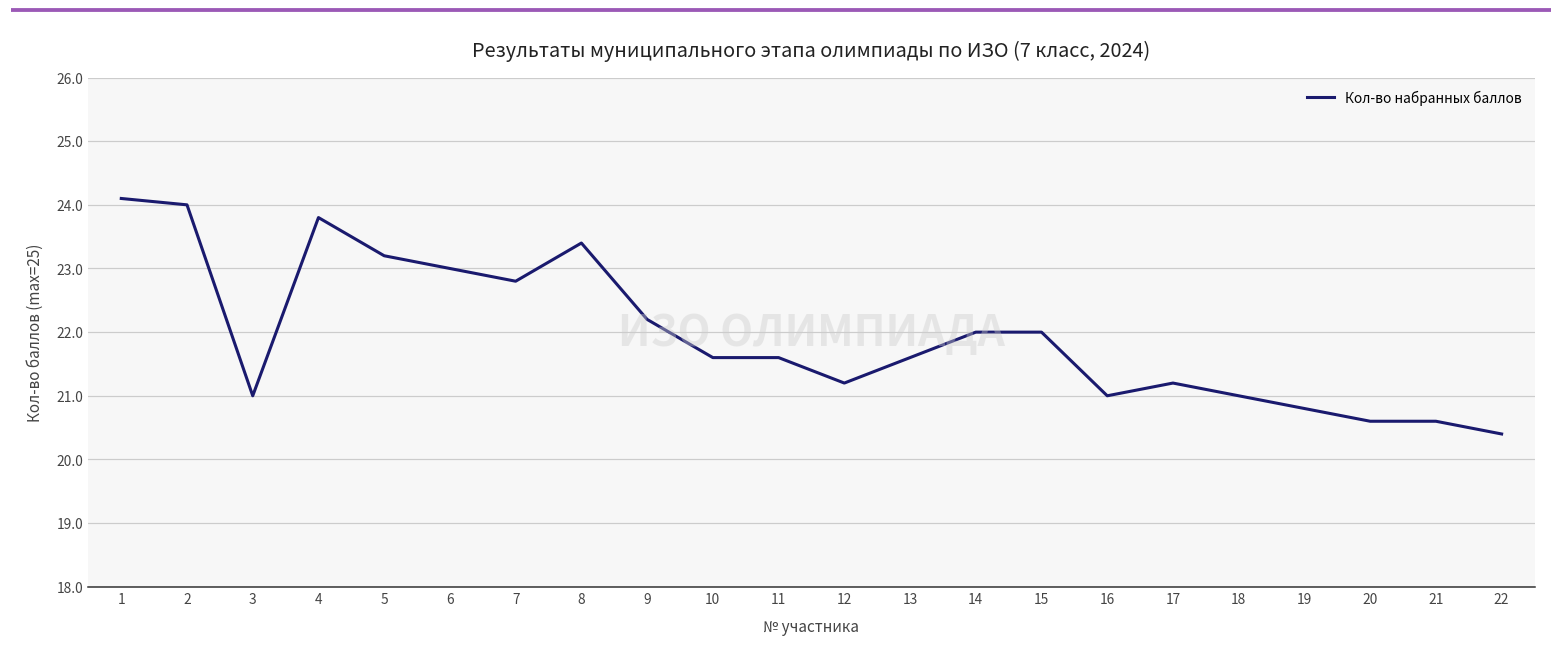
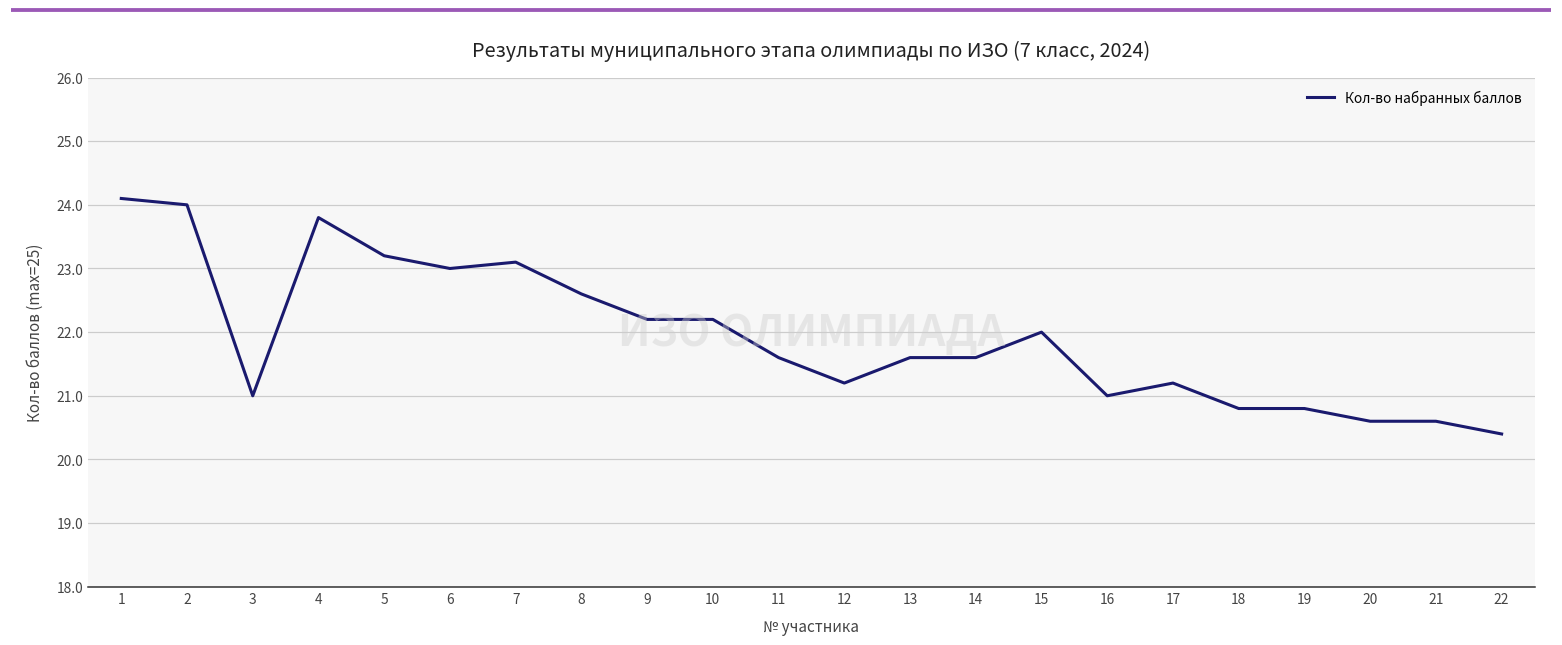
7: 22.8 -> 23.1
8: 23.4 -> 22.6
10: 21.6 -> 22.2
14: 22.0 -> 21.6
18: 21.0 -> 20.8
